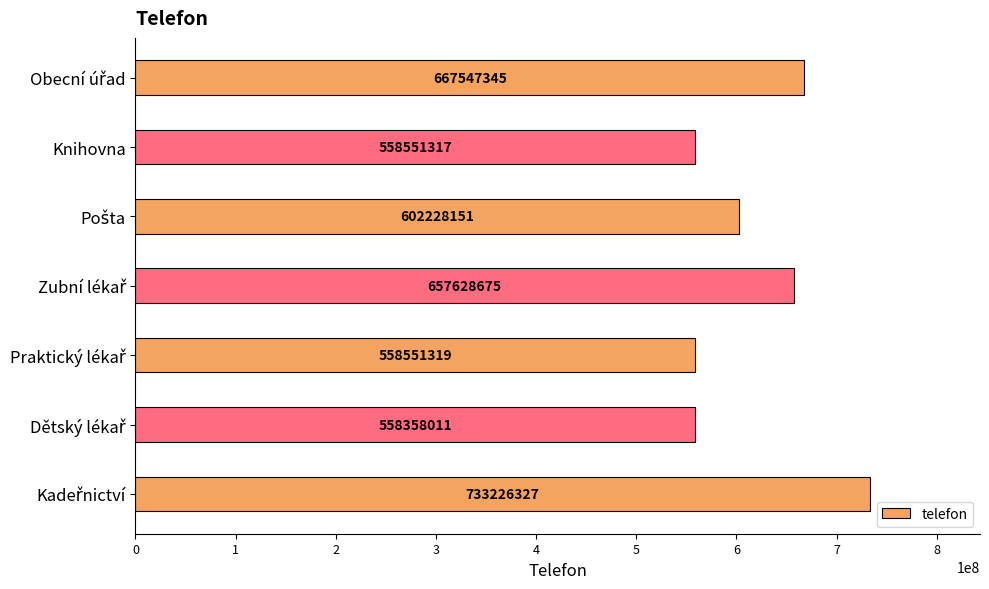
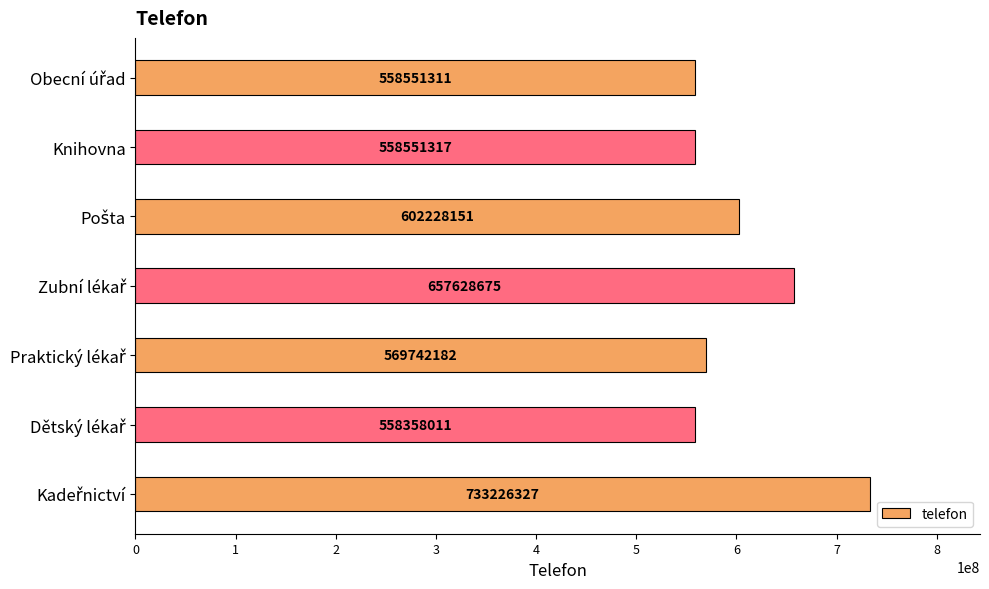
Obecní úřad: 667547345 -> 558551311
Praktický lékař: 558551319 -> 569742182
